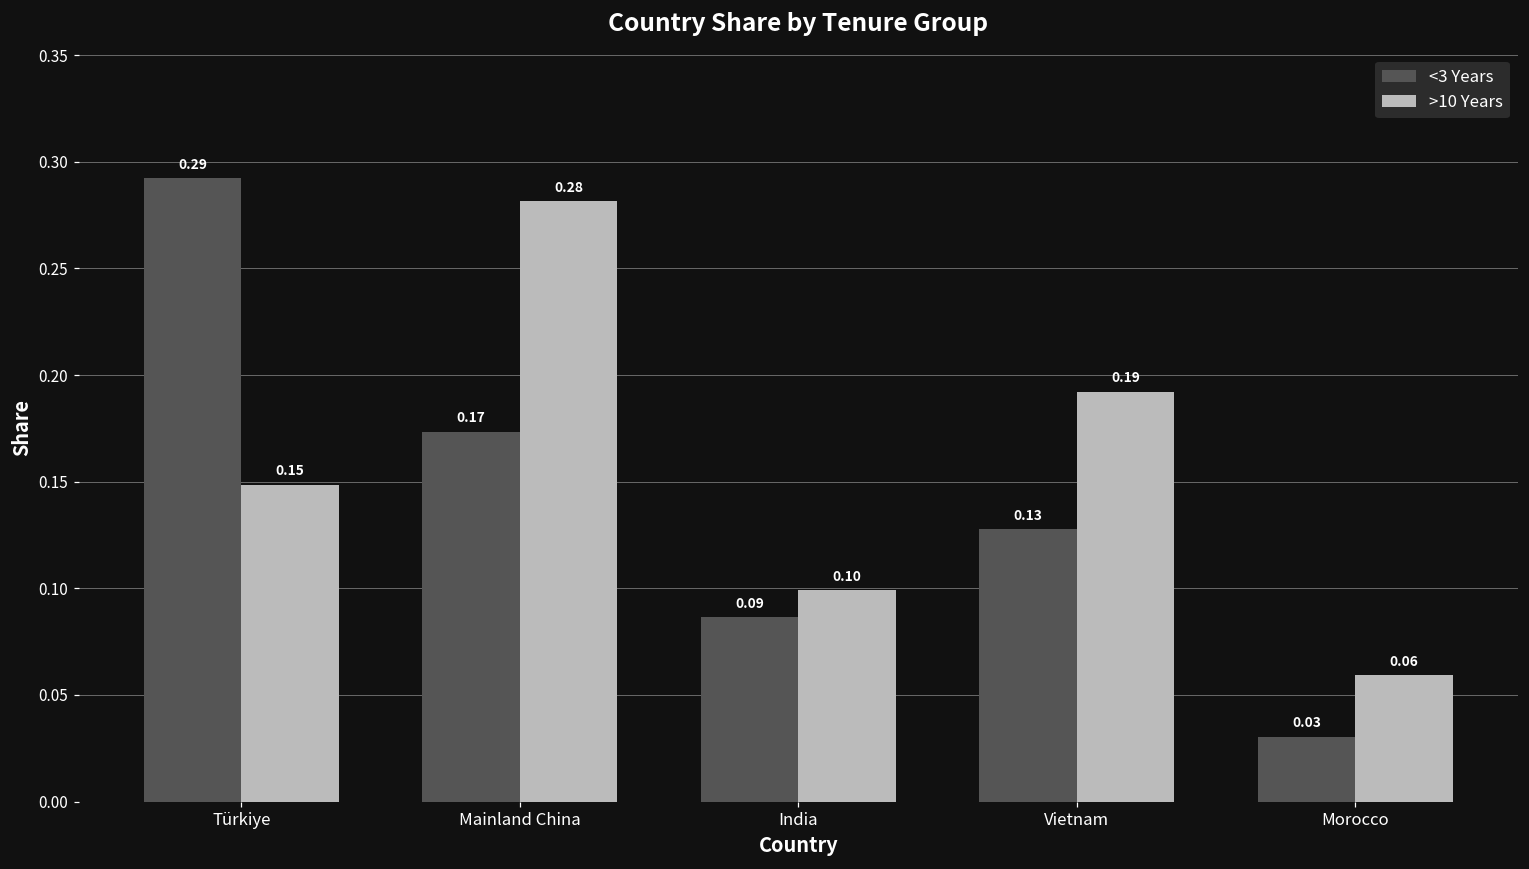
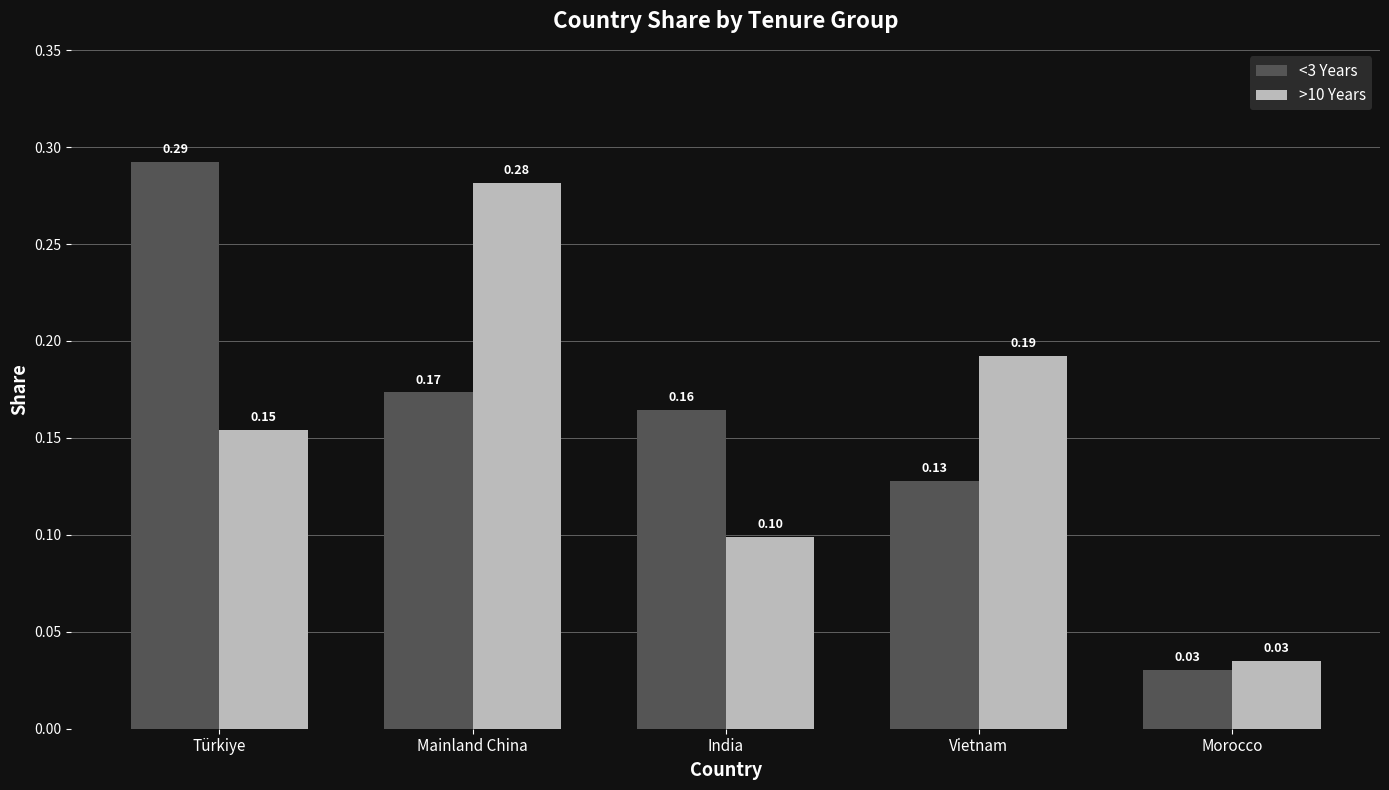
>10 Years, Türkiye: 0.149 -> 0.154
<3 Years, India: 0.09 -> 0.16
>10 Years, Morocco: 0.06 -> 0.03
